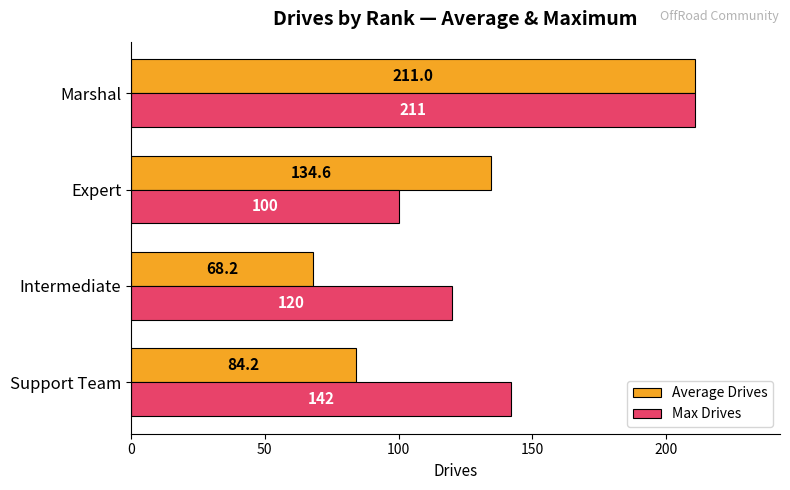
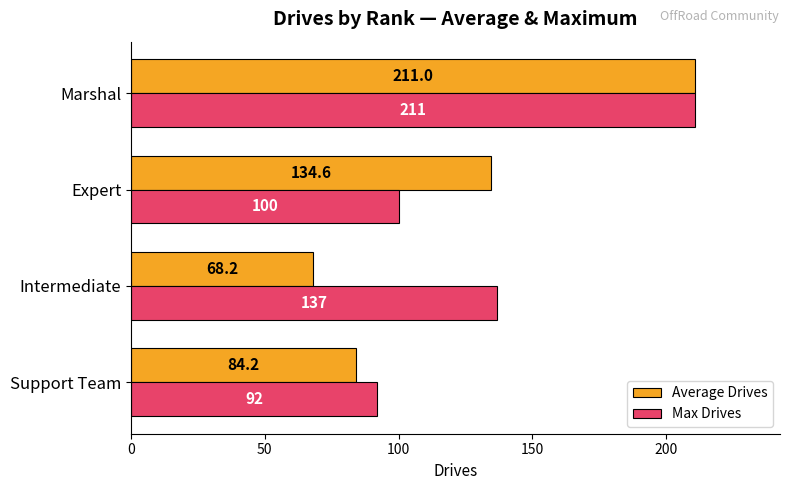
Max Drives, Intermediate: 120 -> 137
Max Drives, Support Team: 142 -> 92
